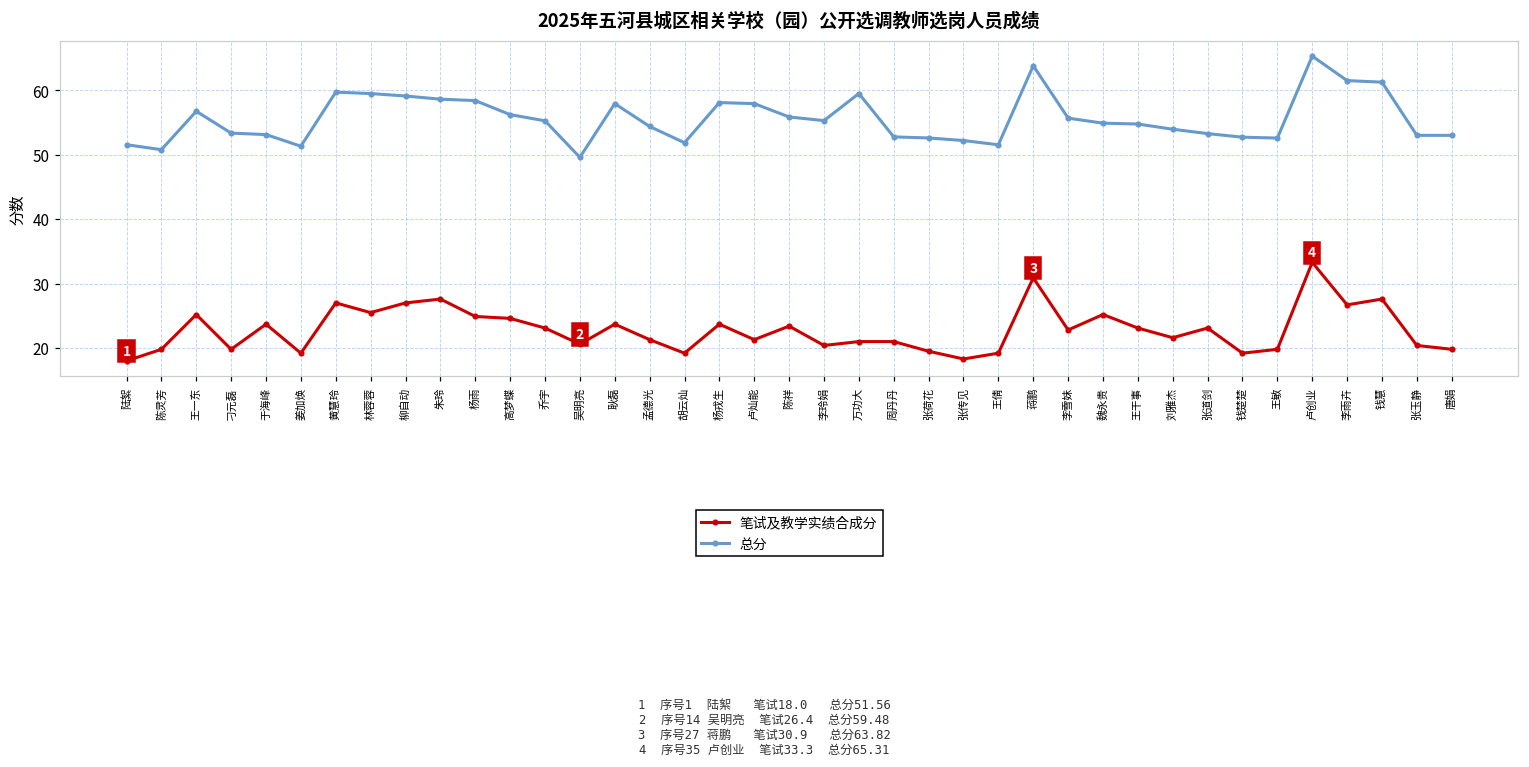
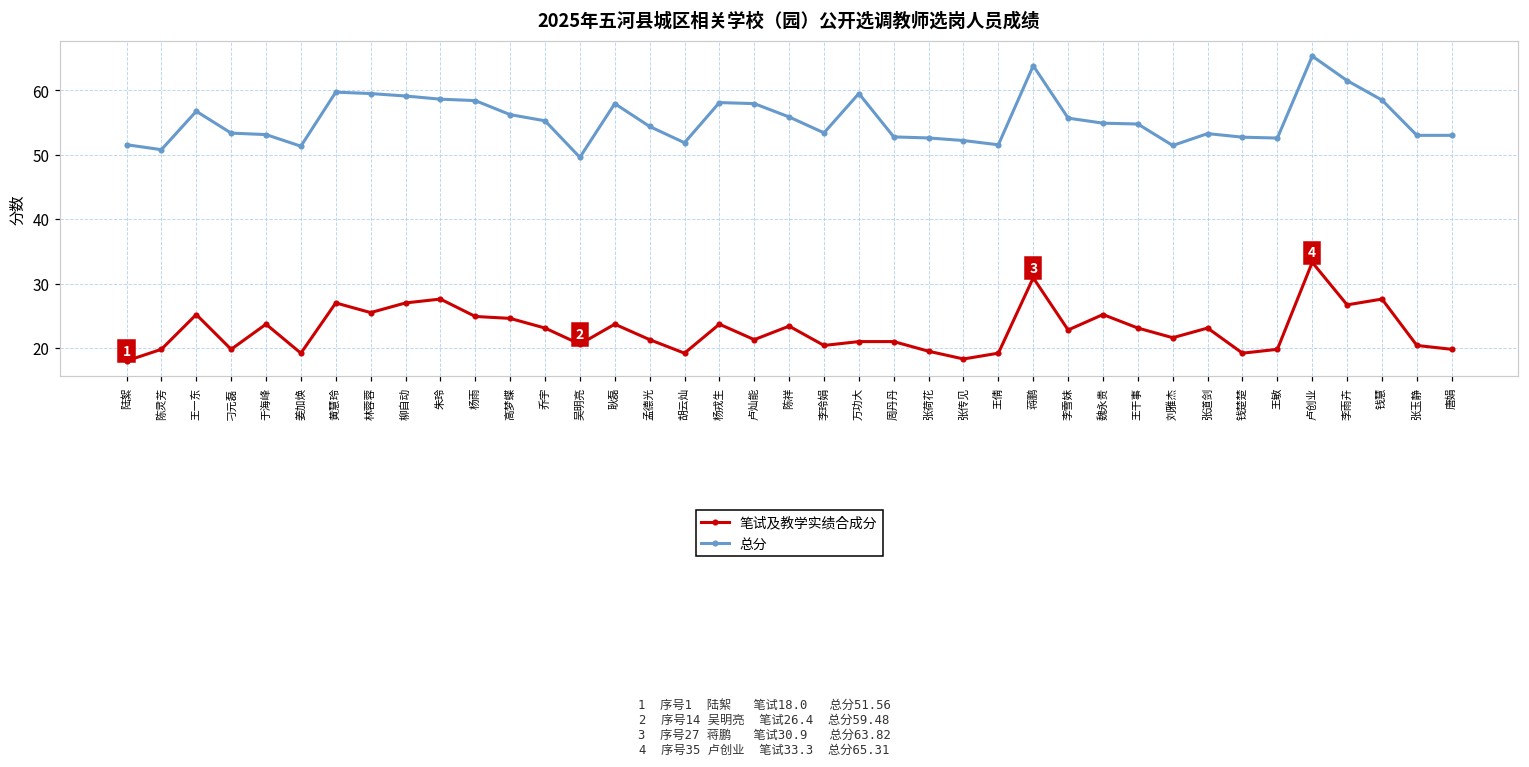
总分, 李玲娟: 55 -> 53
总分, 刘雅杰: 54 -> 51
总分, 钱慧: 61 -> 58
